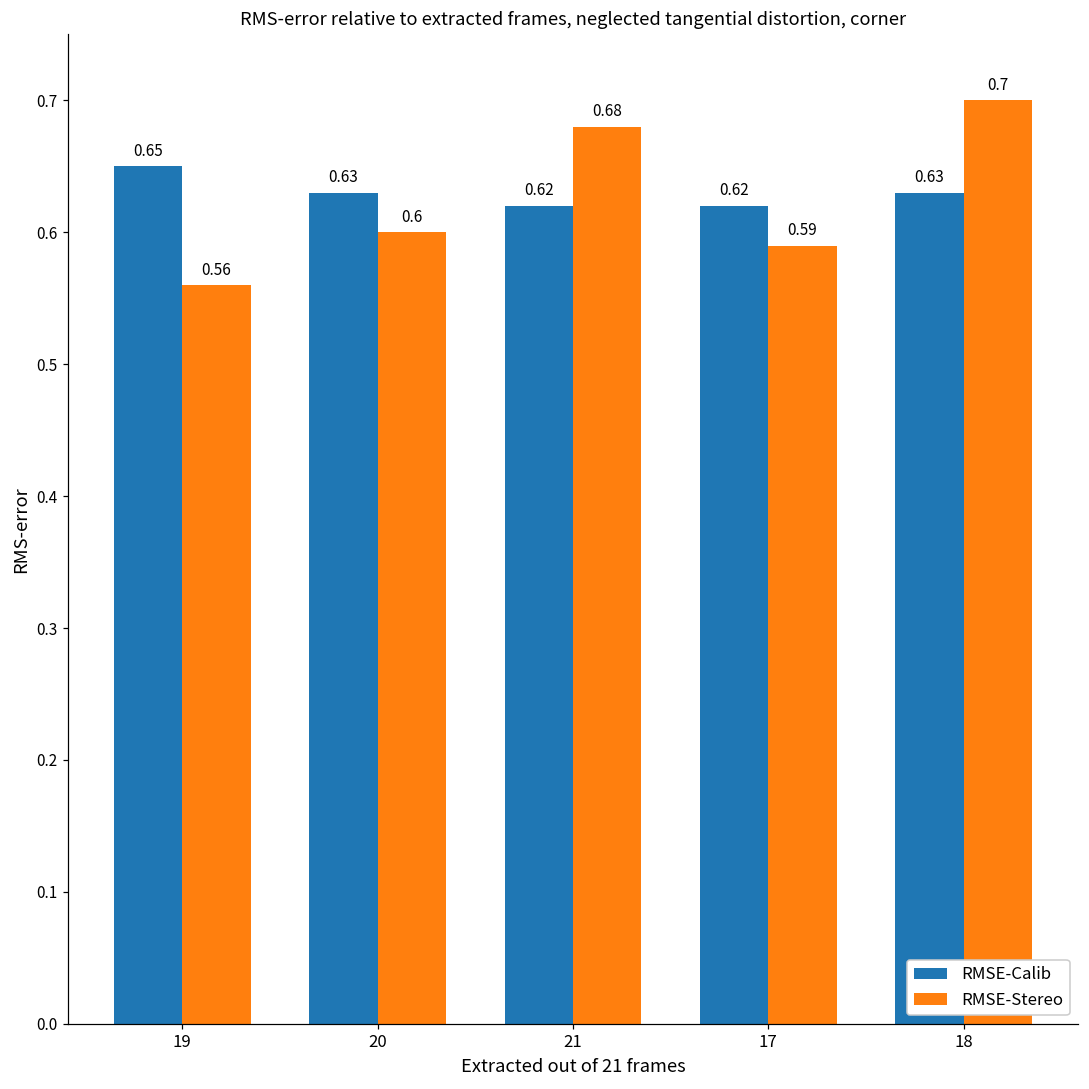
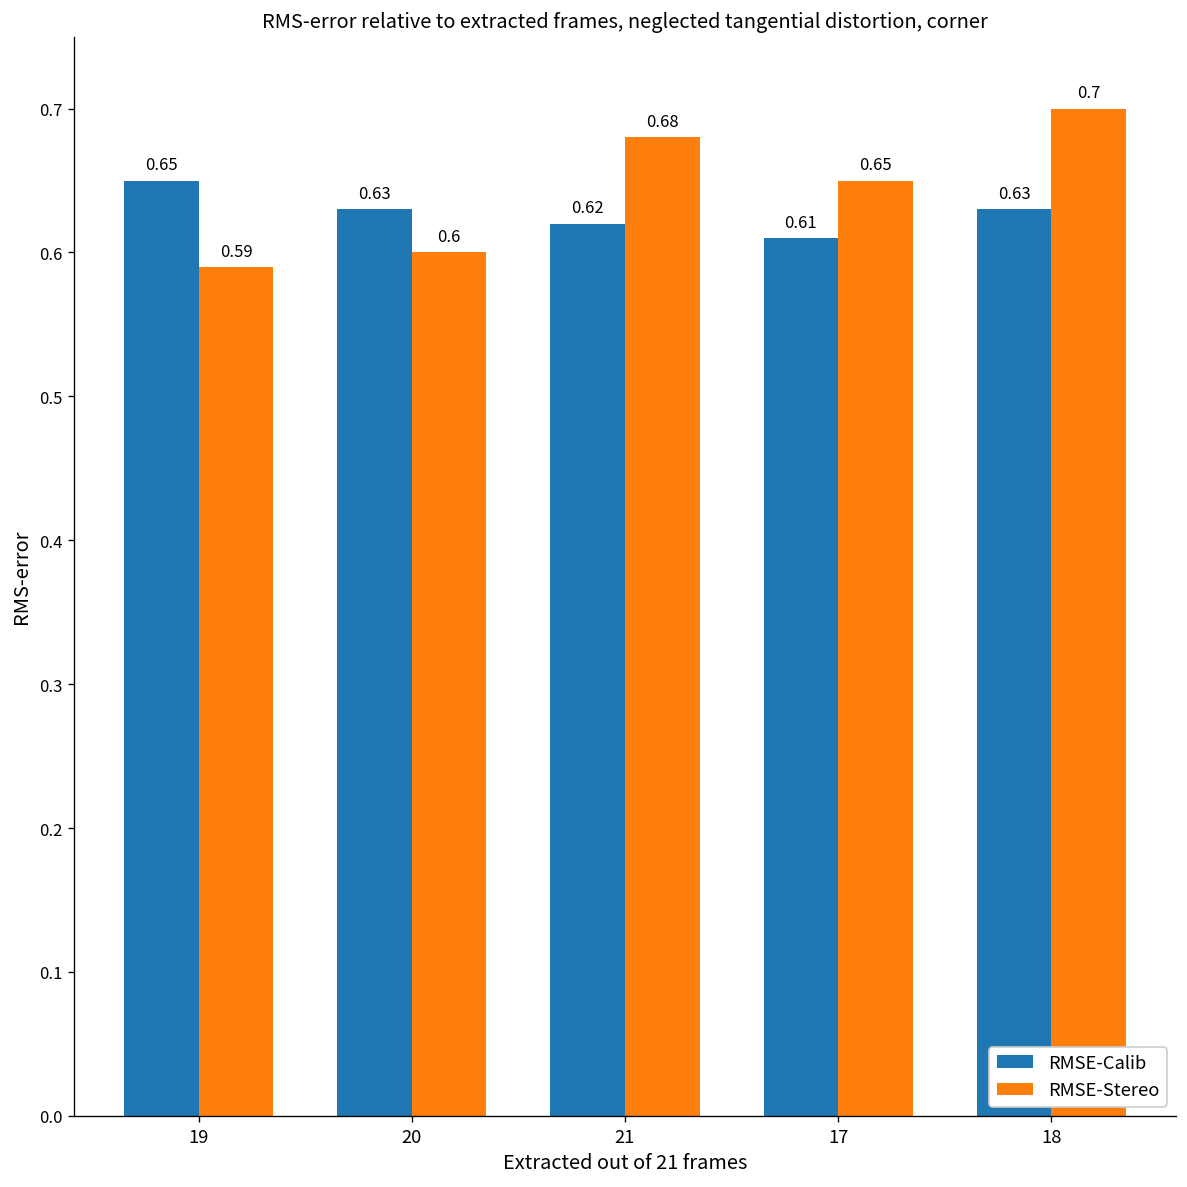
RMSE-Stereo, 19: 0.56 -> 0.59
RMSE-Calib, 17: 0.62 -> 0.61
RMSE-Stereo, 17: 0.59 -> 0.65
